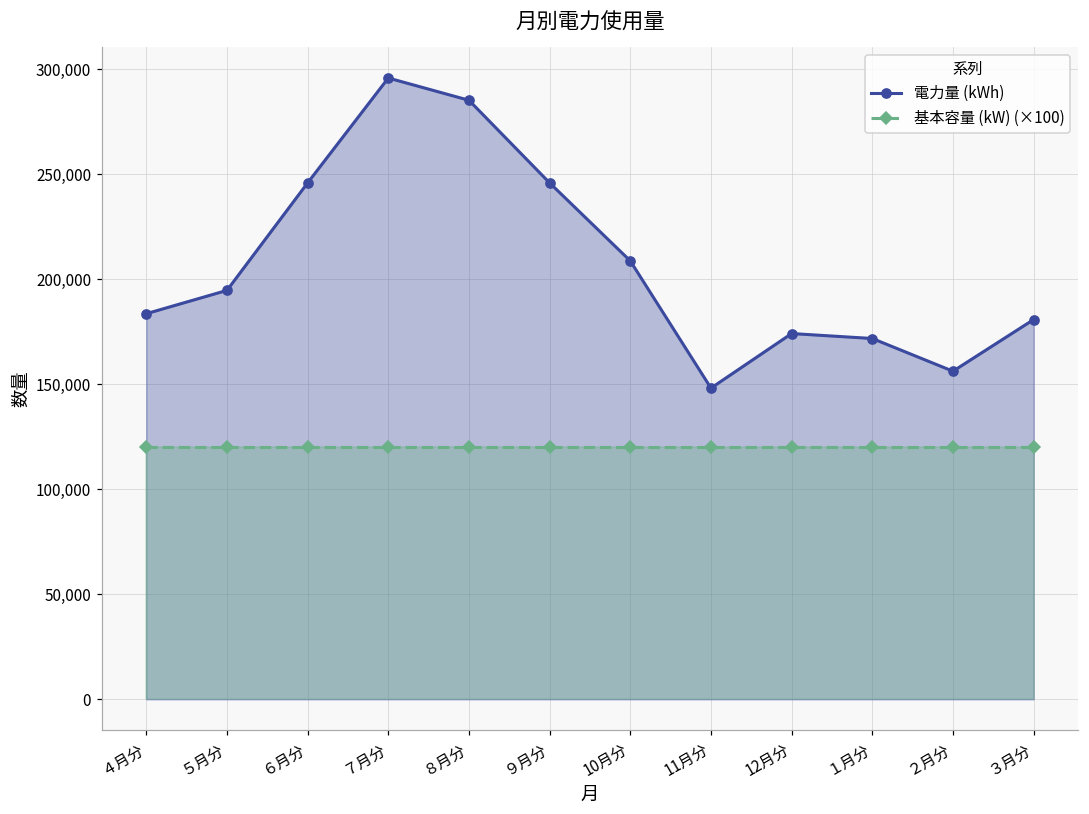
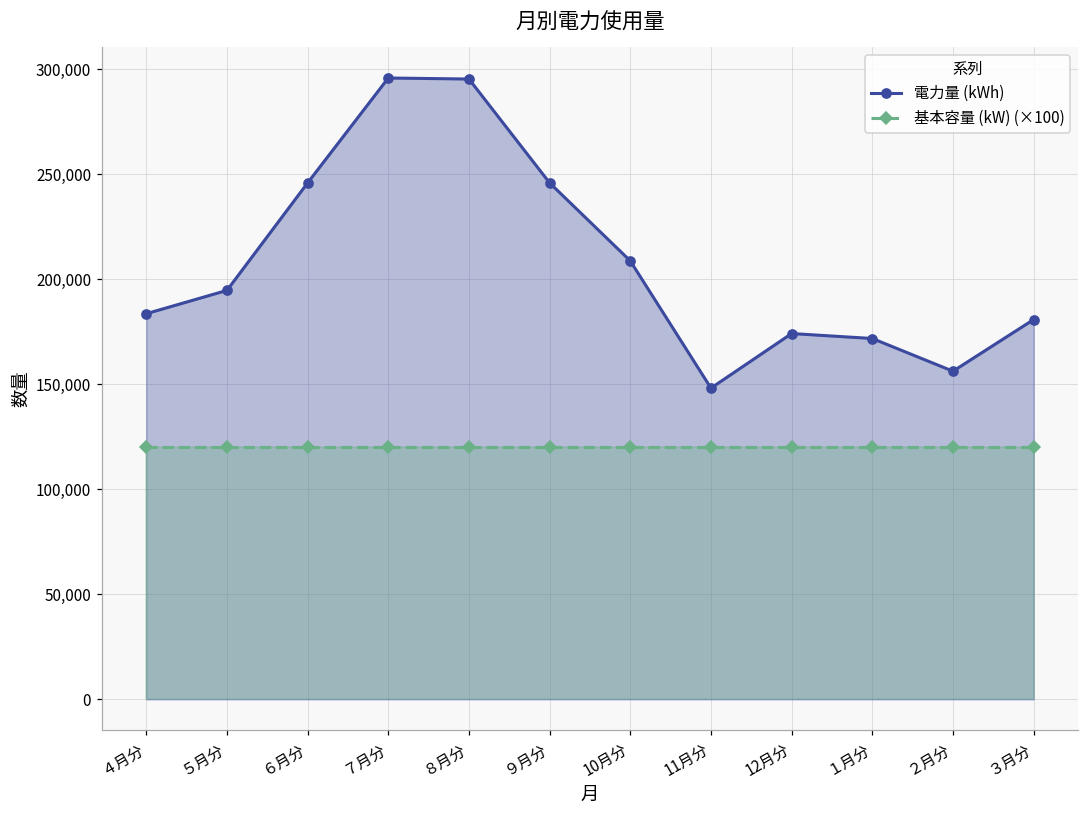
電力量 (kWh), ８月分: 285,000 -> 295,000
